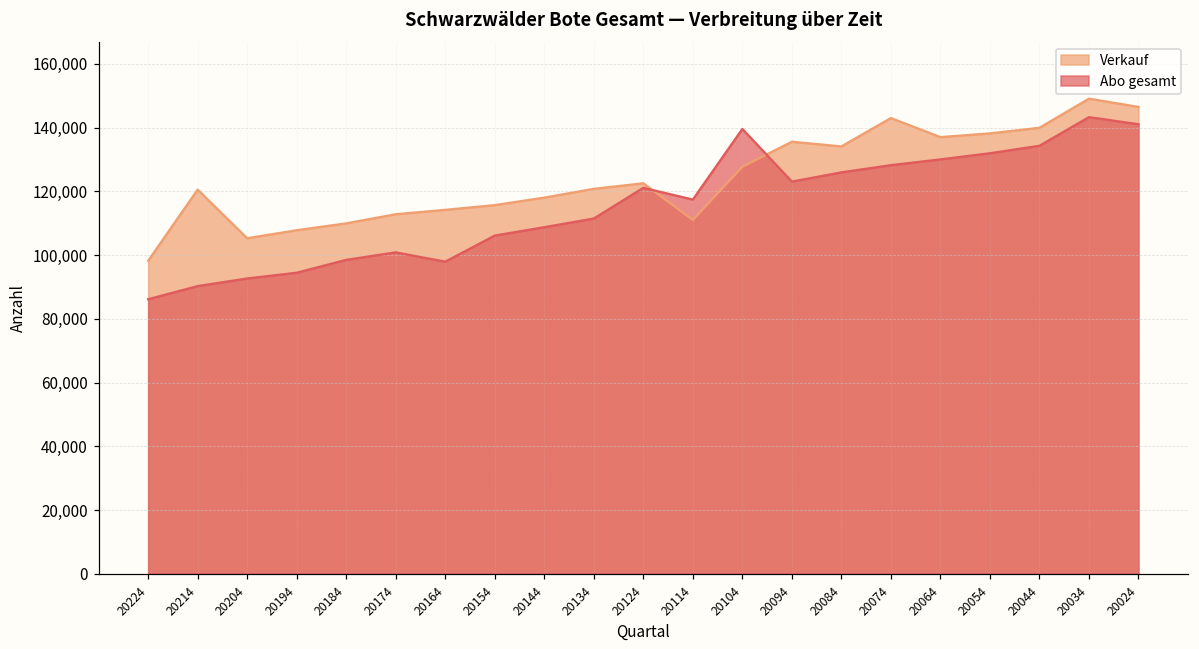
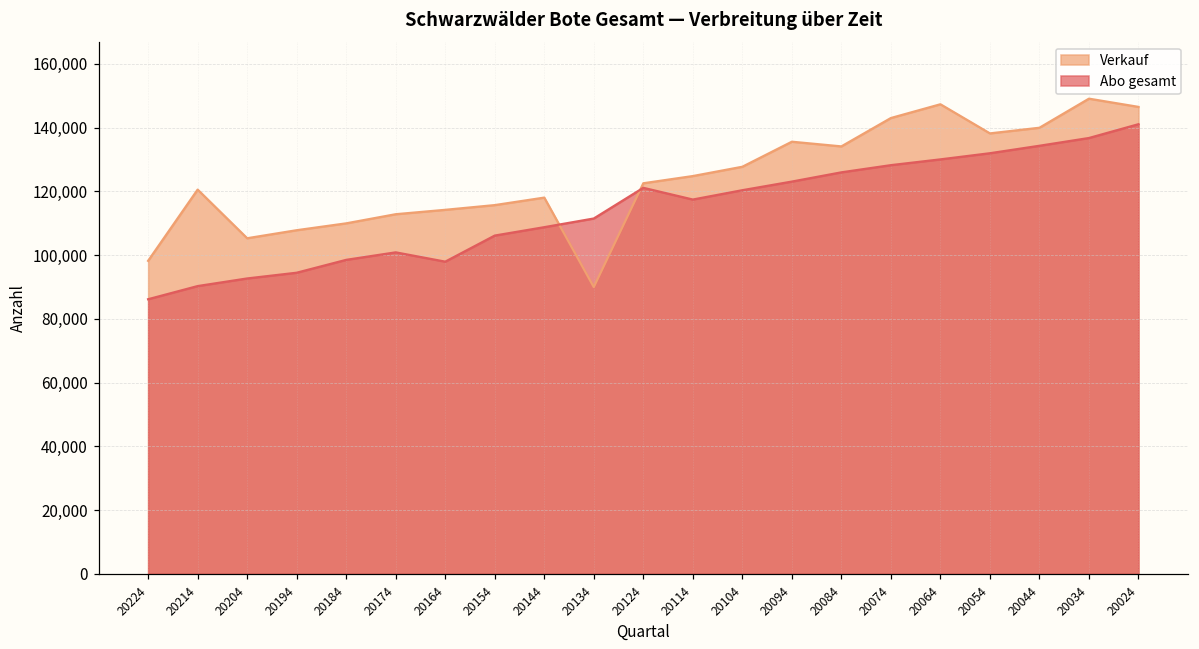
Verkauf, 20134: 121,000 -> 90,000
Verkauf, 20114: 111,000 -> 125,000
Abo gesamt, 20104: 140,000 -> 120,000
Verkauf, 20064: 137,000 -> 147,000
Abo gesamt, 20034: 143,000 -> 137,000
